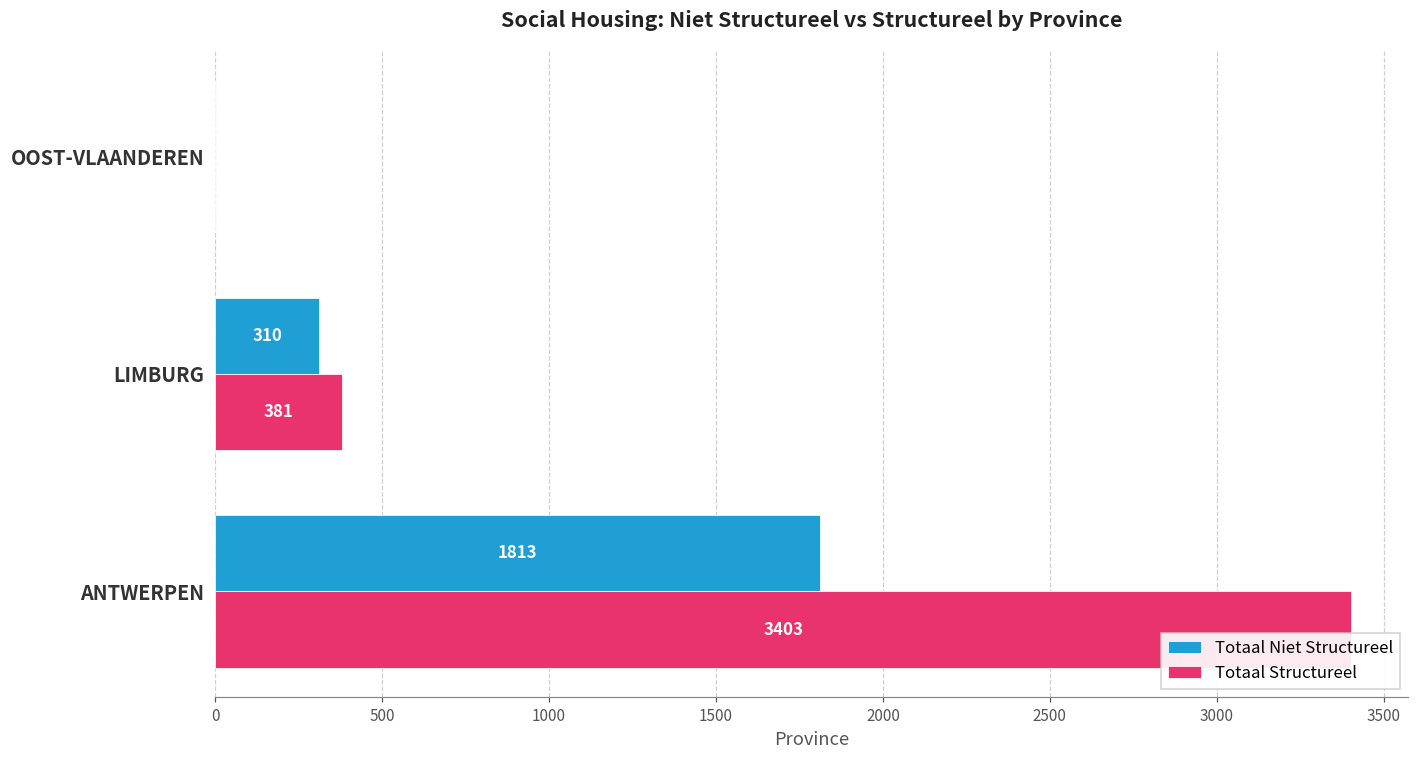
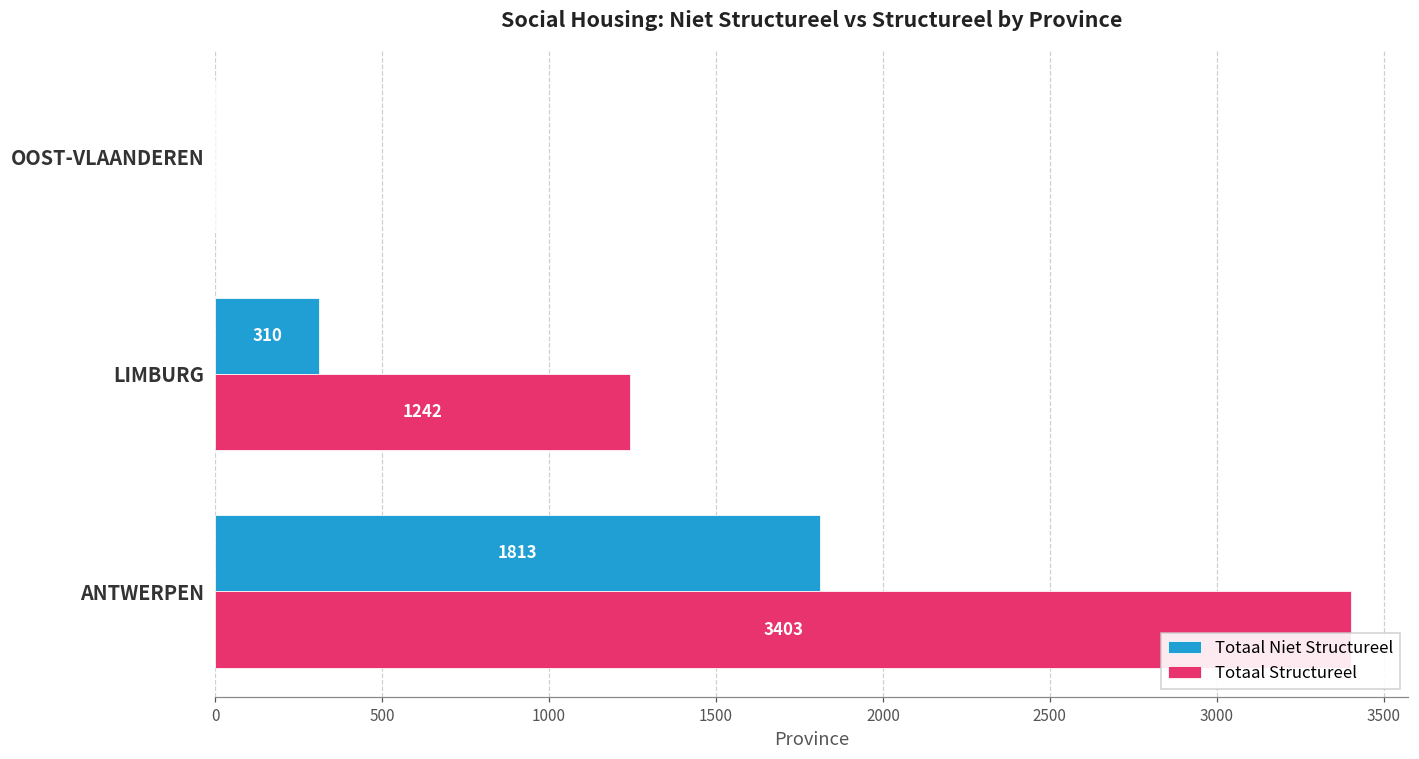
Totaal Structureel, LIMBURG: 381 -> 1242
